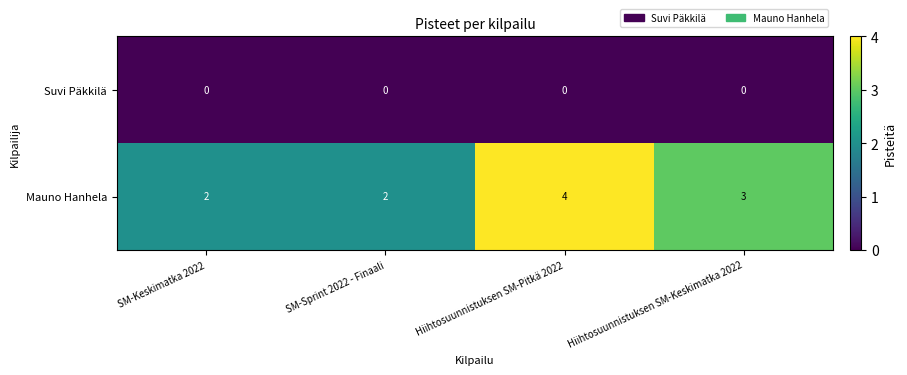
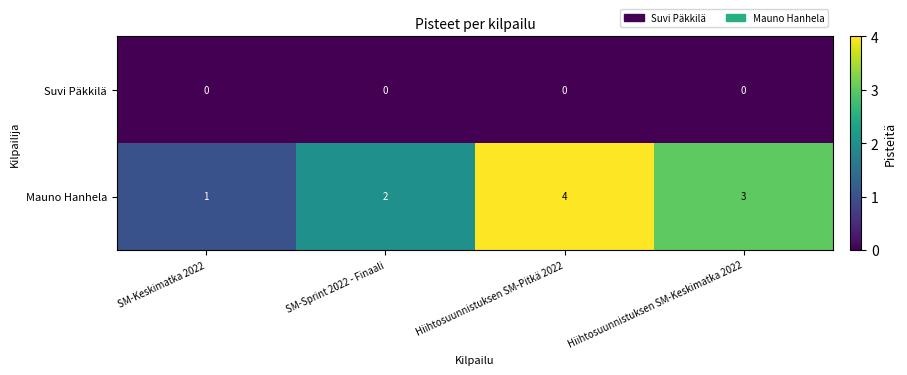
Mauno Hanhela, SM-Keskimatka 2022: 2 -> 1
